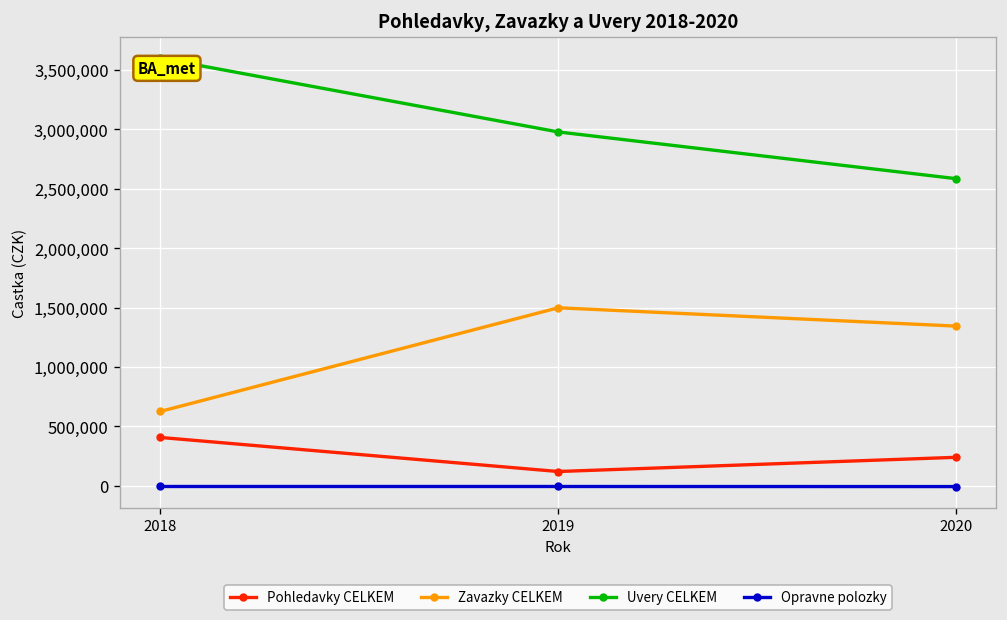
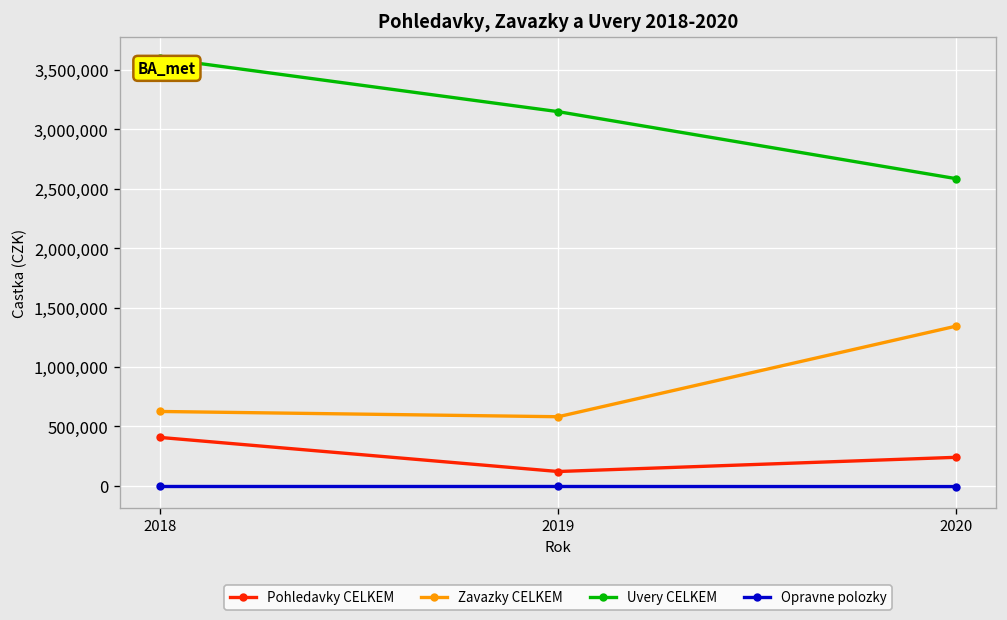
Zavazky CELKEM, 2019: 1,500,000 -> 600,000
Uvery CELKEM, 2019: 3,000,000 -> 3,200,000
